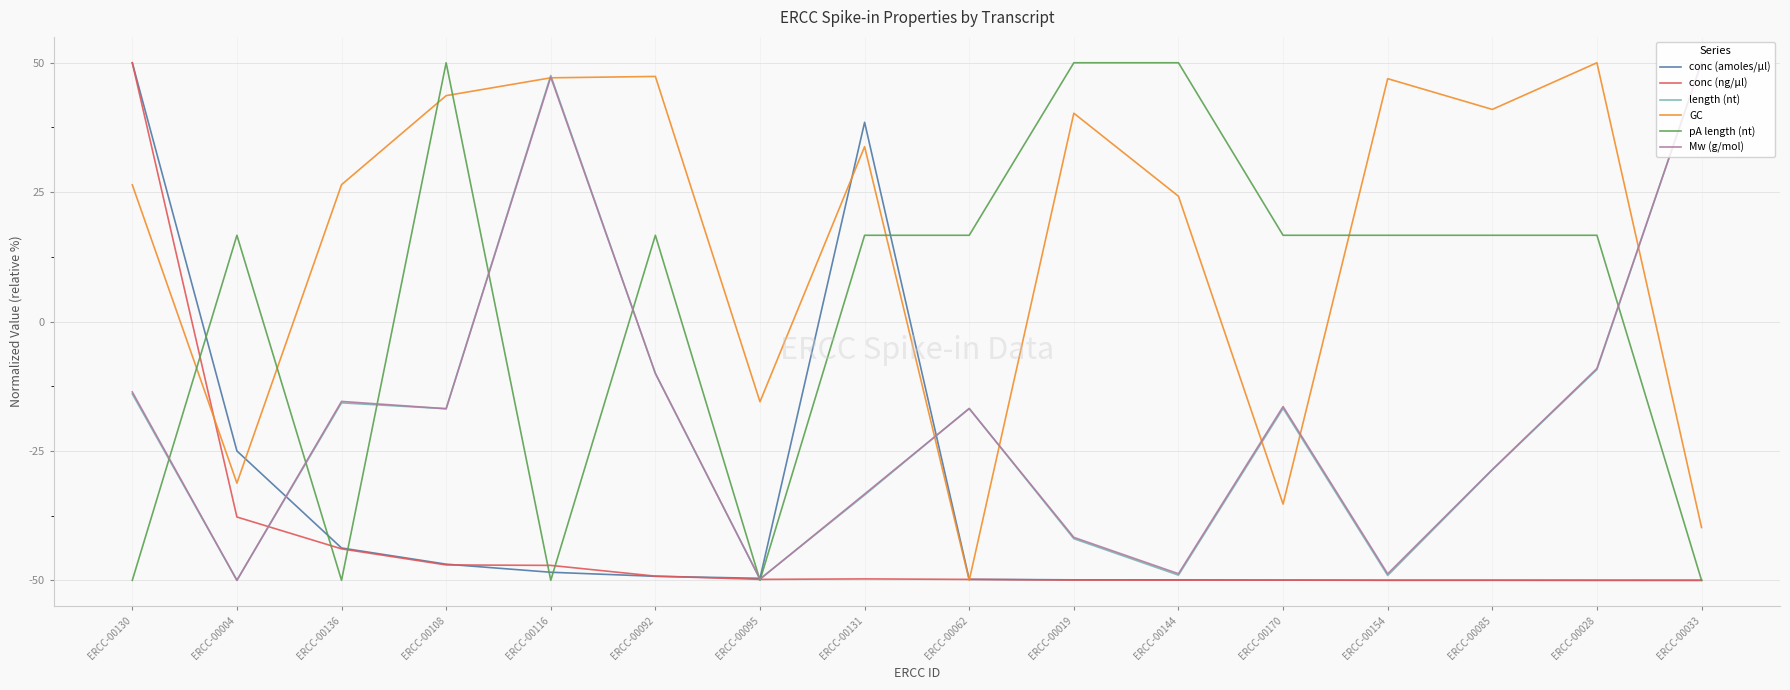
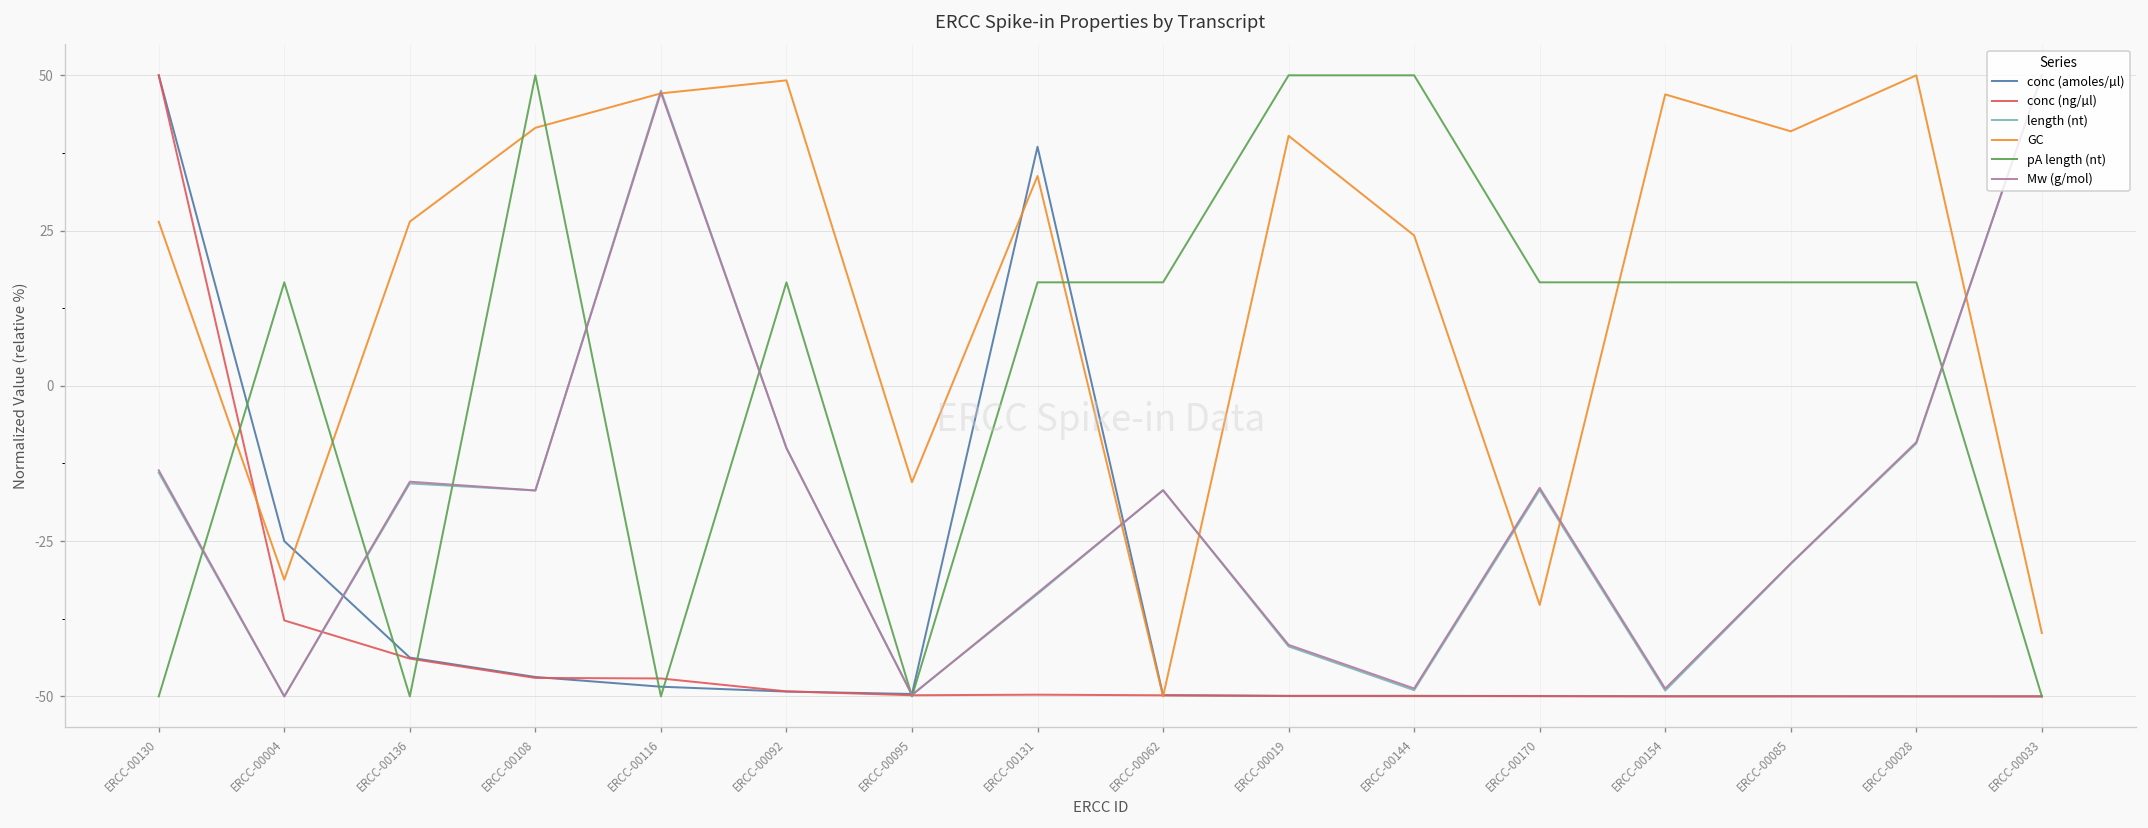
GC, ERCC-00108: 44 -> 42
GC, ERCC-00092: 47 -> 49
